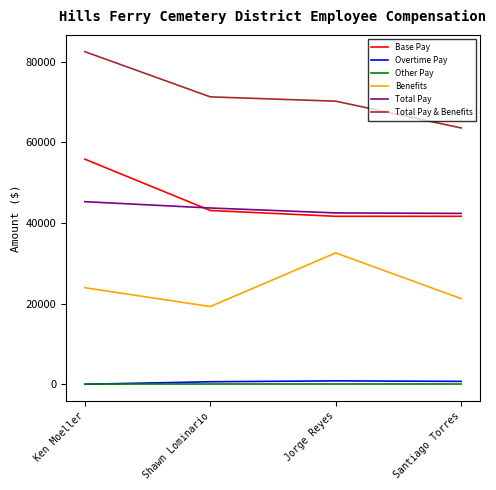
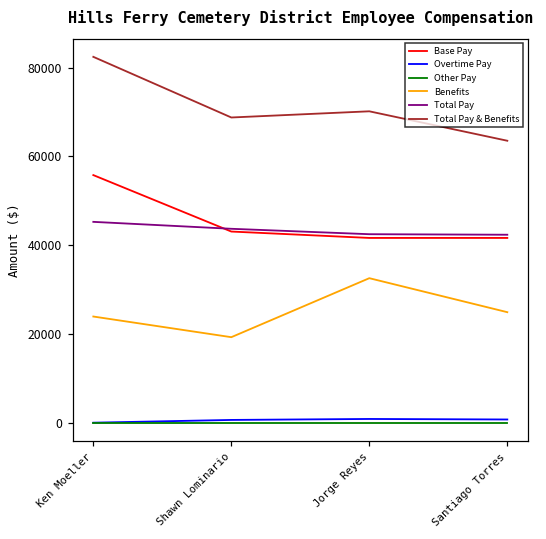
Total Pay & Benefits, Shawn Lominario: 71000 -> 69000
Benefits, Santiago Torres: 21000 -> 25000
